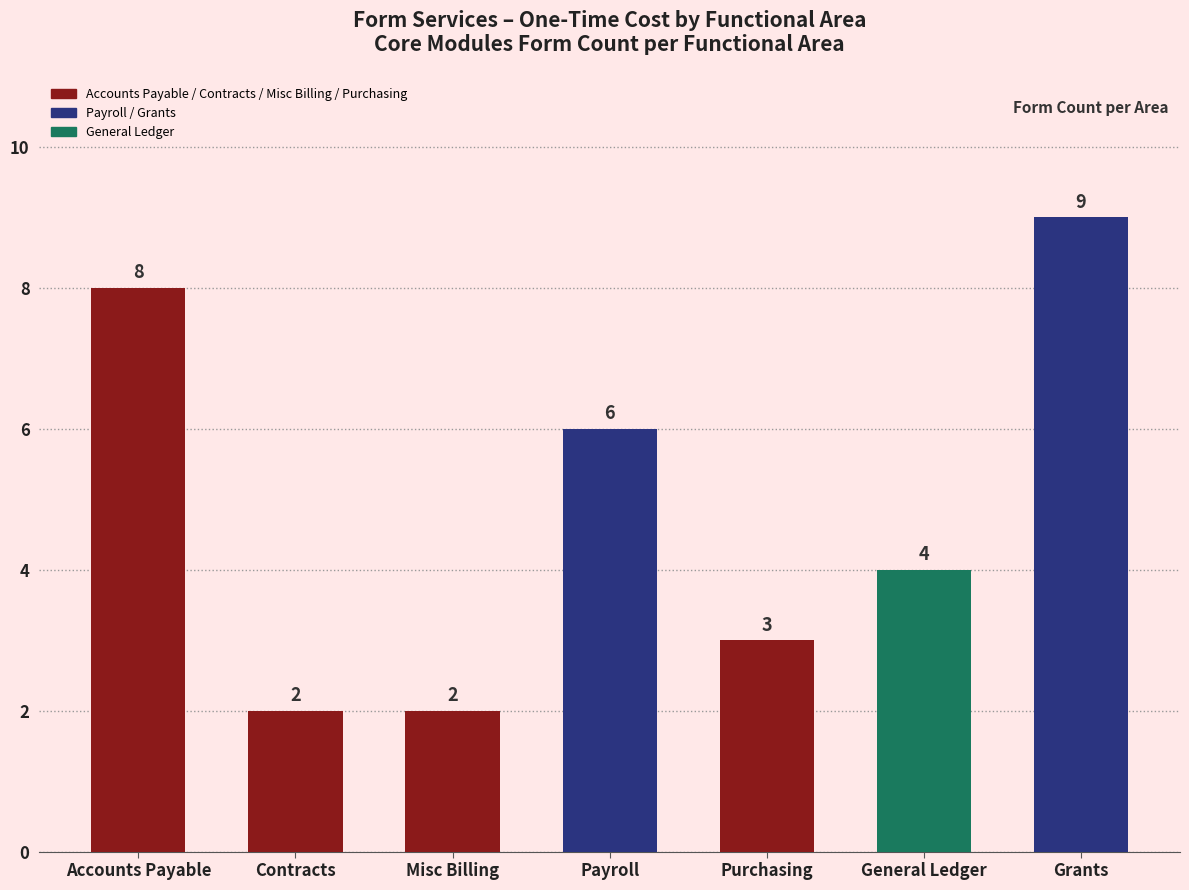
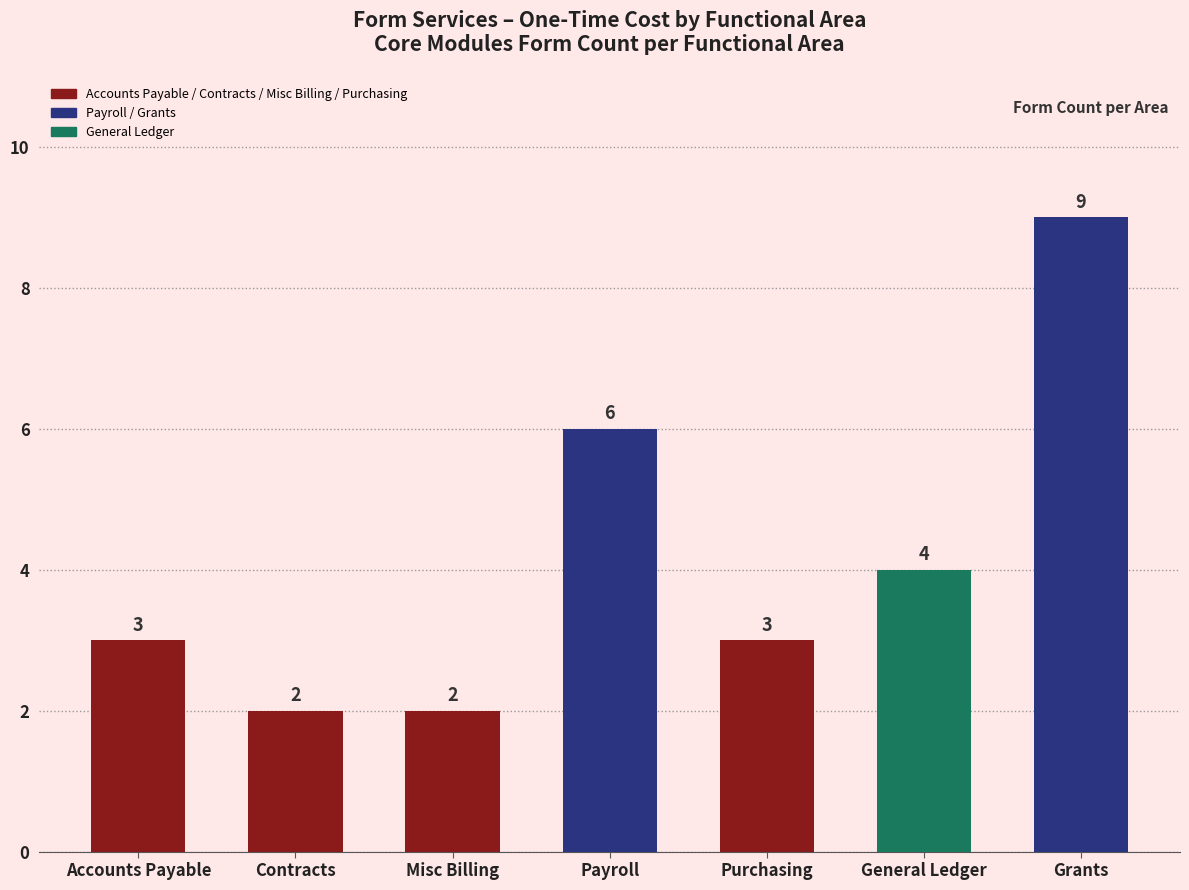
Accounts Payable: 8 -> 3
